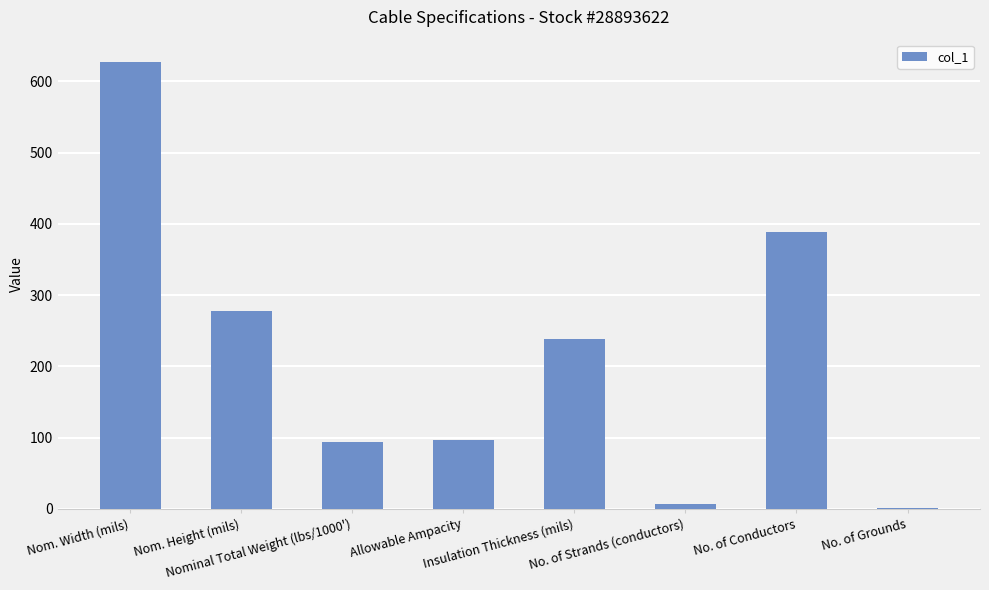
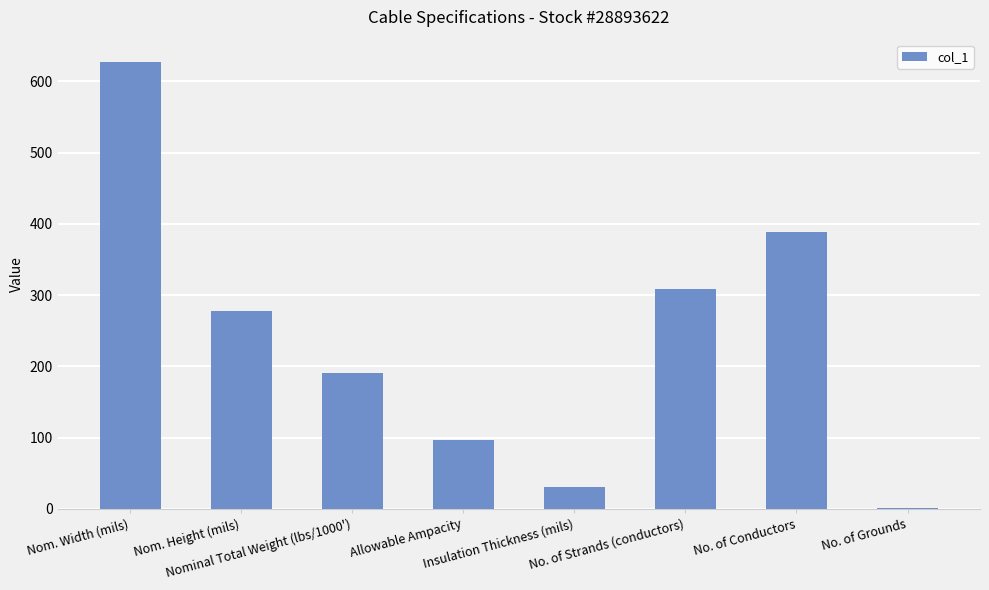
Nominal Total Weight (lbs/1000'): 90 -> 190
Insulation Thickness (mils): 240 -> 30
No. of Strands (conductors): 10 -> 310
